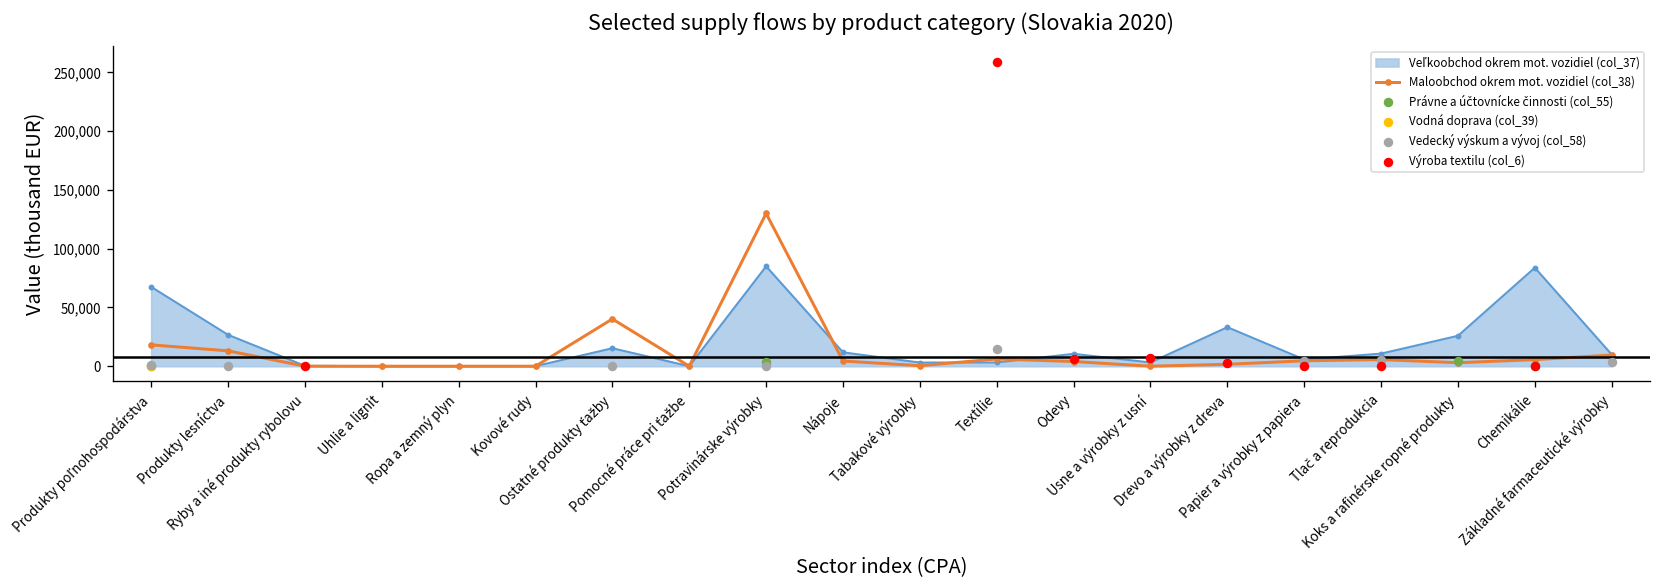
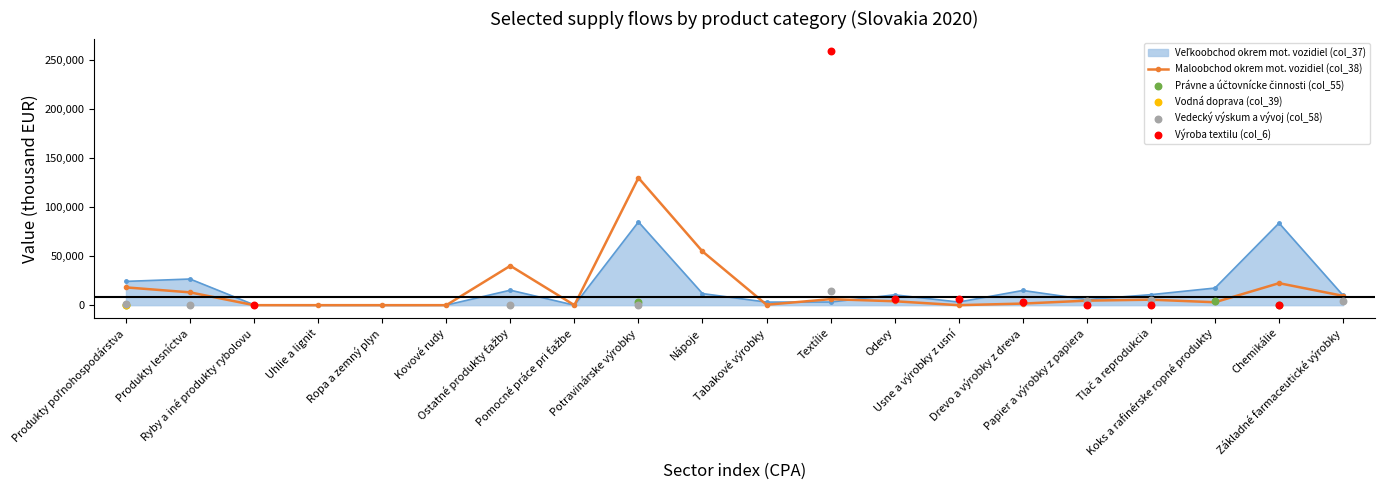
Veľkoobchod okrem mot. vozidiel (col_37), Produkty poľnohospodárstva: 70,000 -> 20,000
Maloobchod okrem mot. vozidiel (col_38), Nápoje: 0 -> 50,000
Veľkoobchod okrem mot. vozidiel (col_37), Drevo a výrobky z dreva: 30,000 -> 20,000
Veľkoobchod okrem mot. vozidiel (col_37), Koks a rafinérske ropné produkty: 30,000 -> 20,000
Maloobchod okrem mot. vozidiel (col_38), Chemikálie: 10,000 -> 20,000
